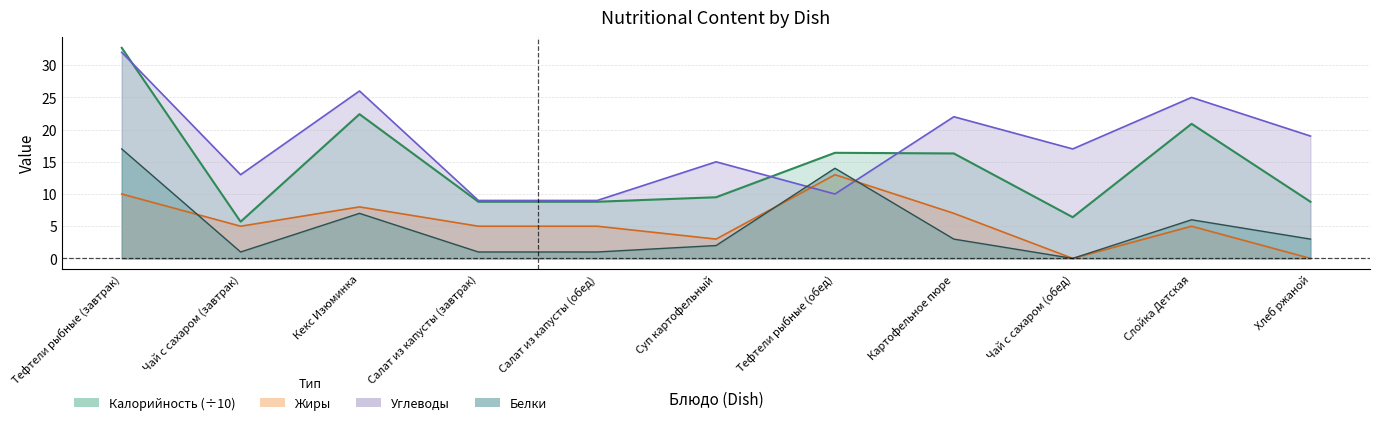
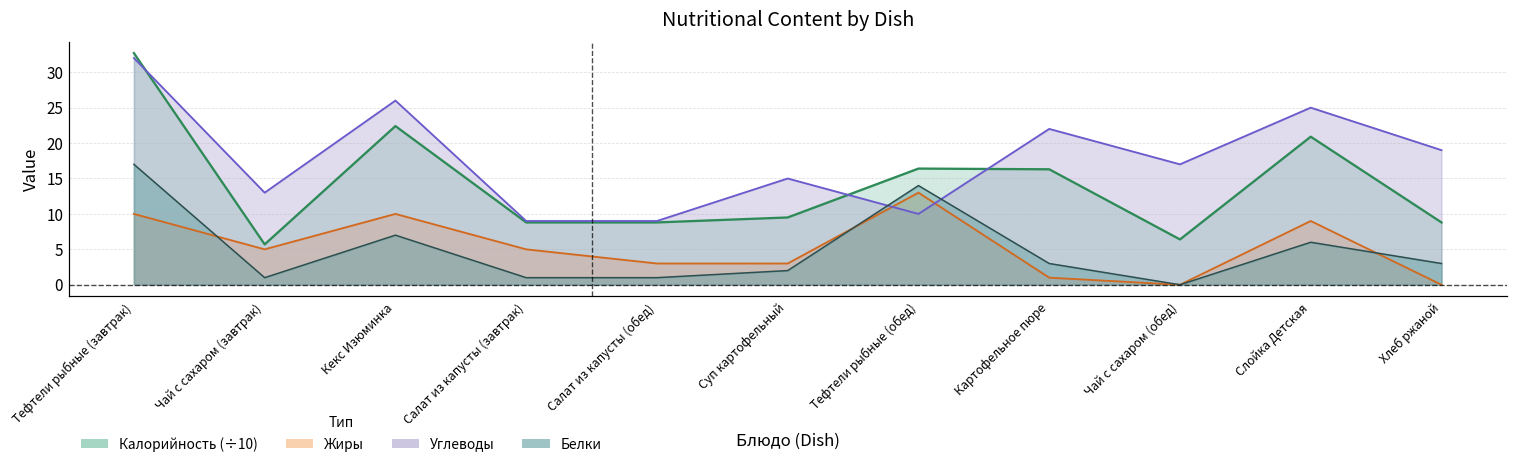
Жиры, Кекс Изюминка: 8 -> 10
Жиры, Салат из капусты (обед): 5 -> 3
Жиры, Картофельное пюре: 7 -> 1
Жиры, Слойка Детская: 5 -> 9
